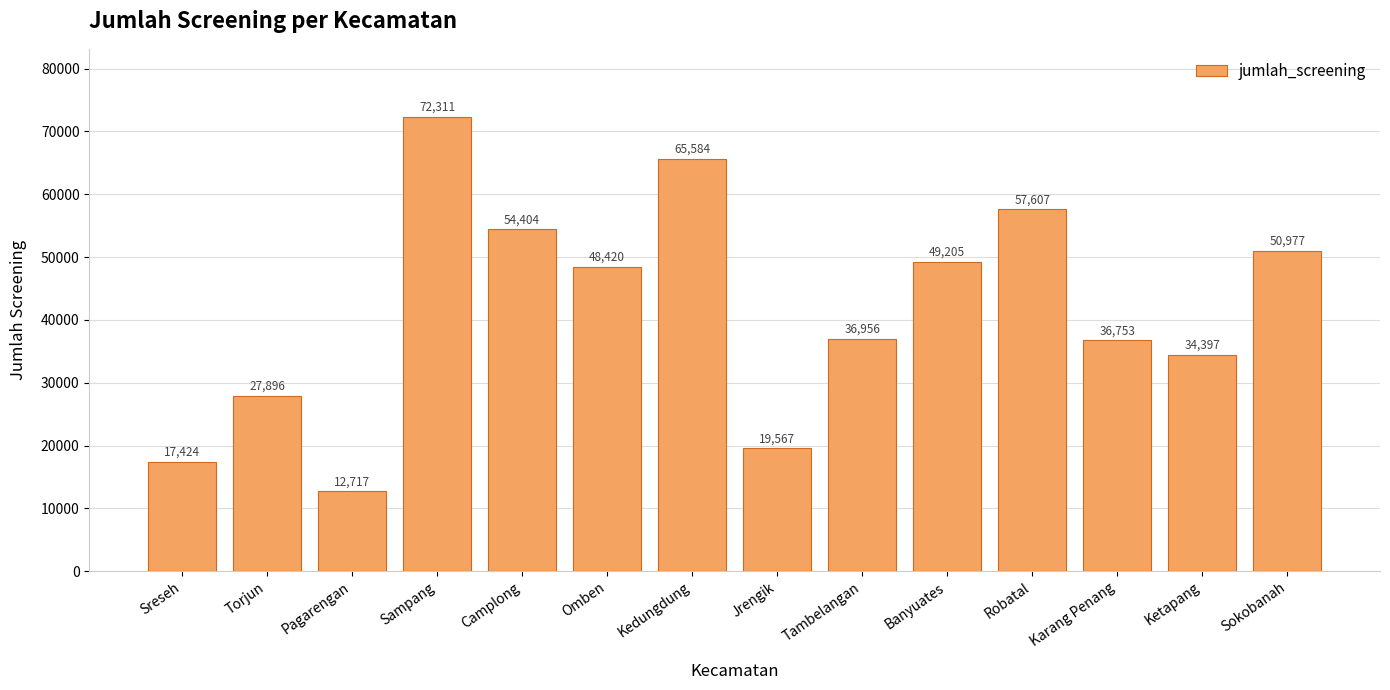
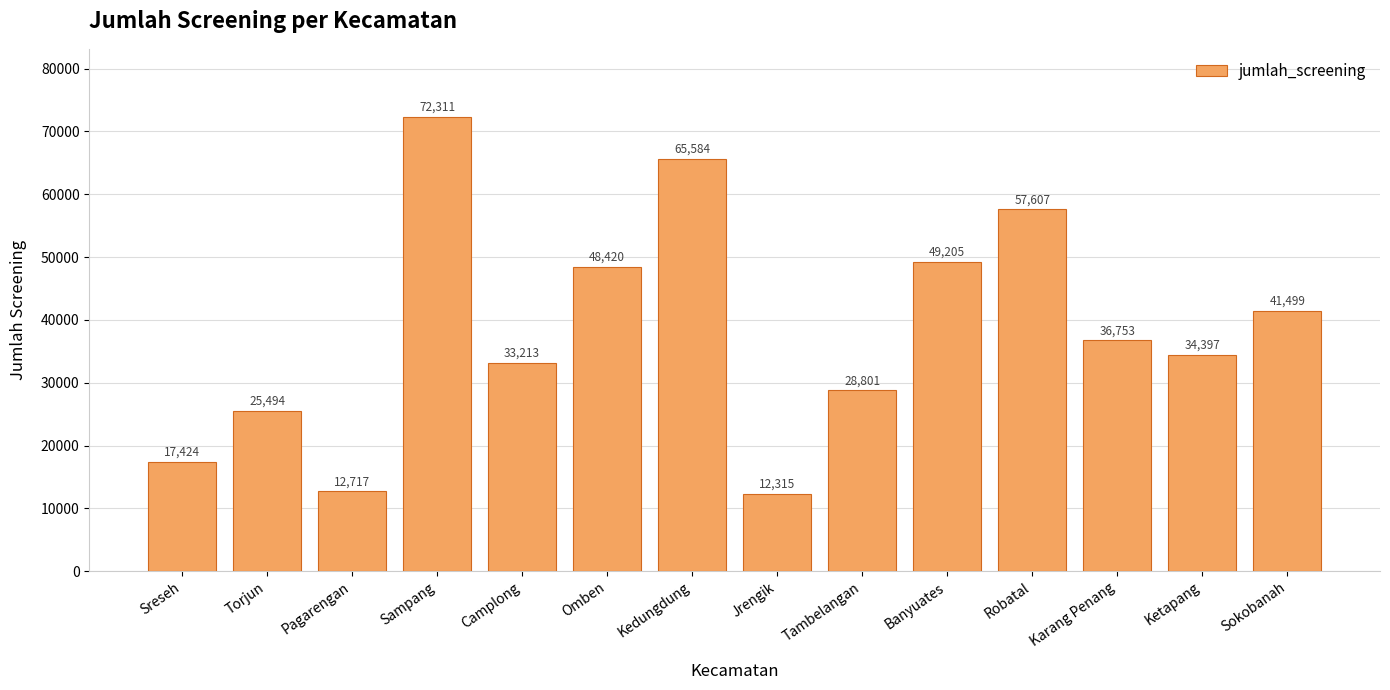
Torjun: 27,896 -> 25,494
Camplong: 54,404 -> 33,213
Jrengik: 19,567 -> 12,315
Tambelangan: 36,956 -> 28,801
Sokobanah: 50,977 -> 41,499
